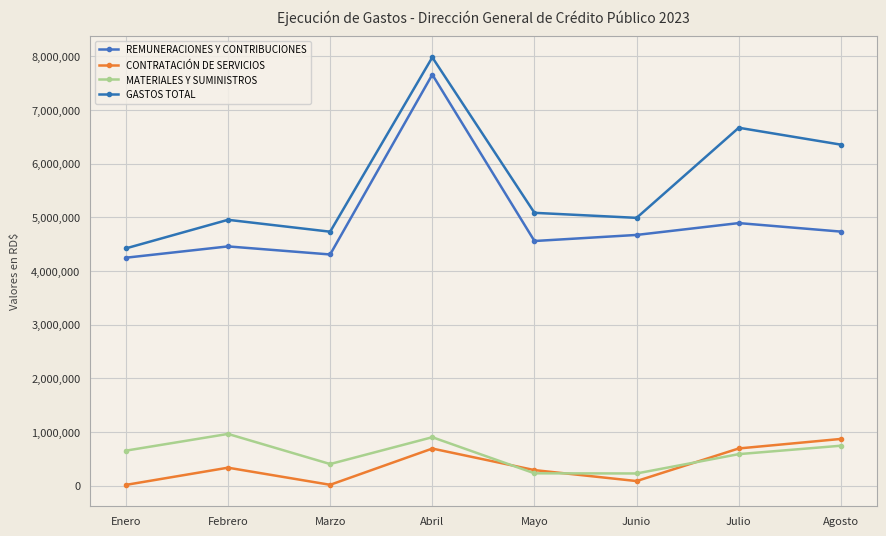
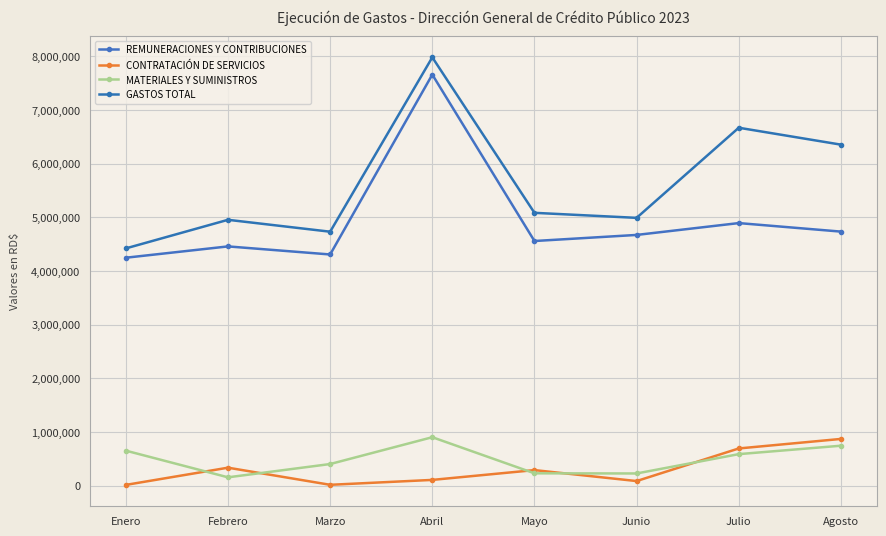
MATERIALES Y SUMINISTROS, Febrero: 1,000,000 -> 200,000
CONTRATACIÓN DE SERVICIOS, Abril: 700,000 -> 100,000
